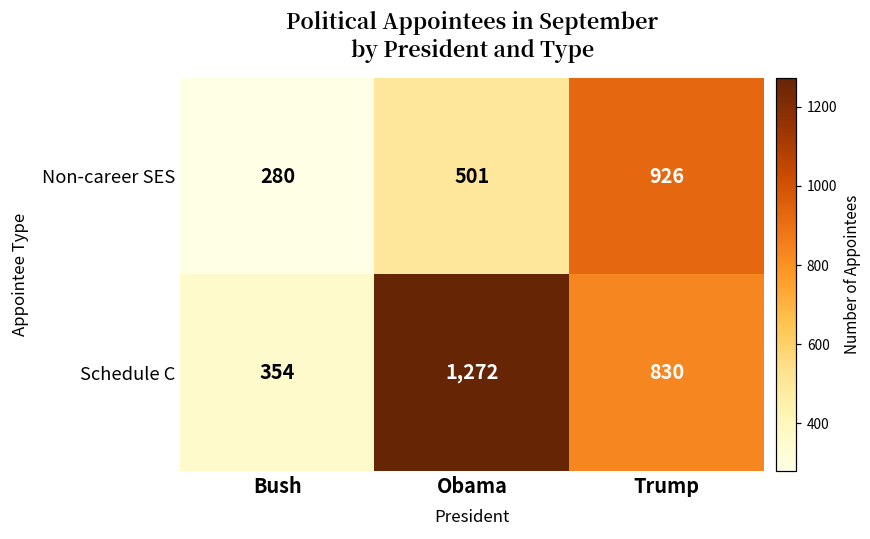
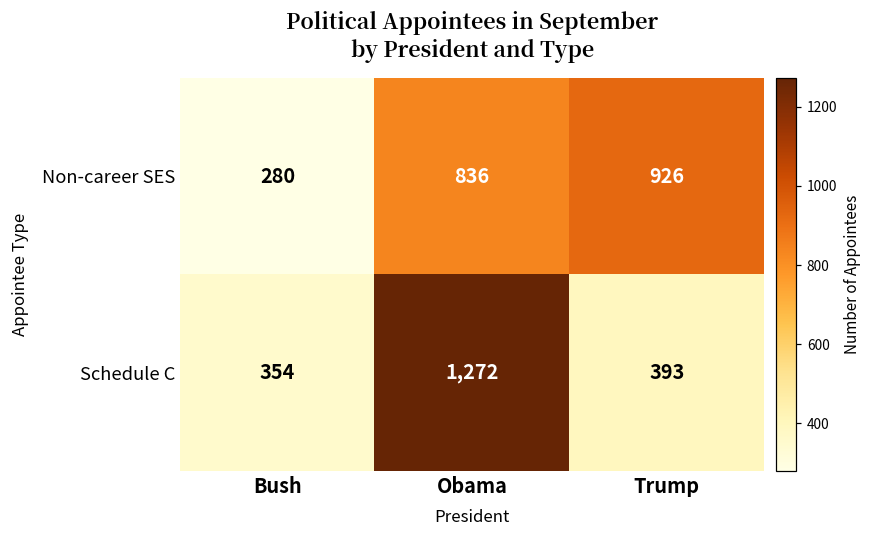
Non-career SES, Obama: 501 -> 836
Schedule C, Trump: 830 -> 393
